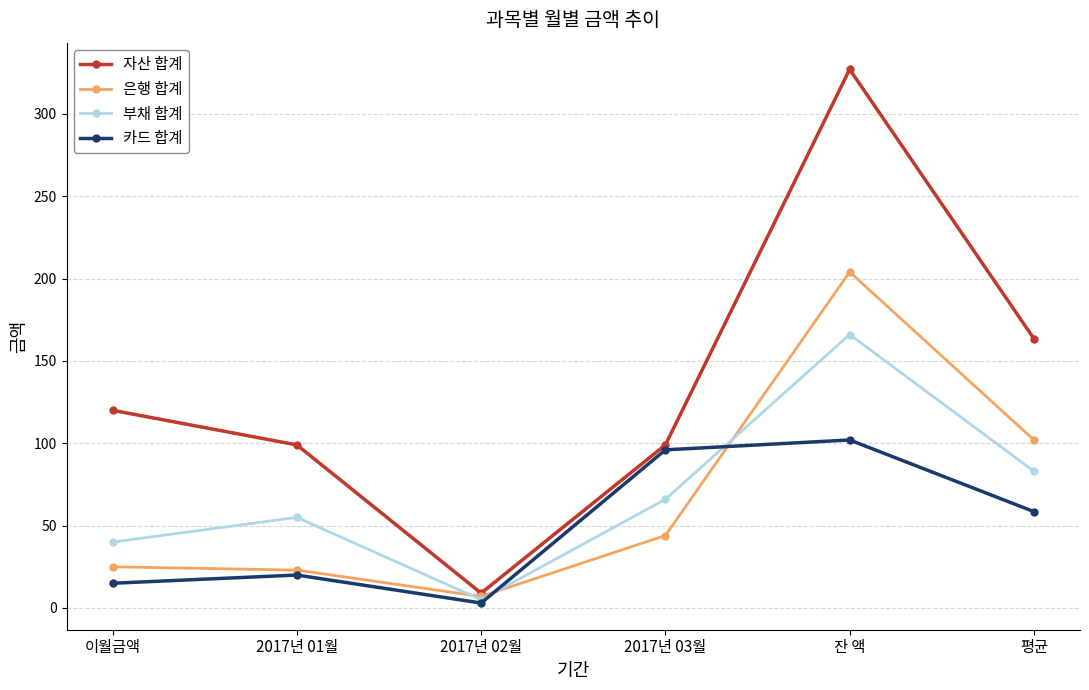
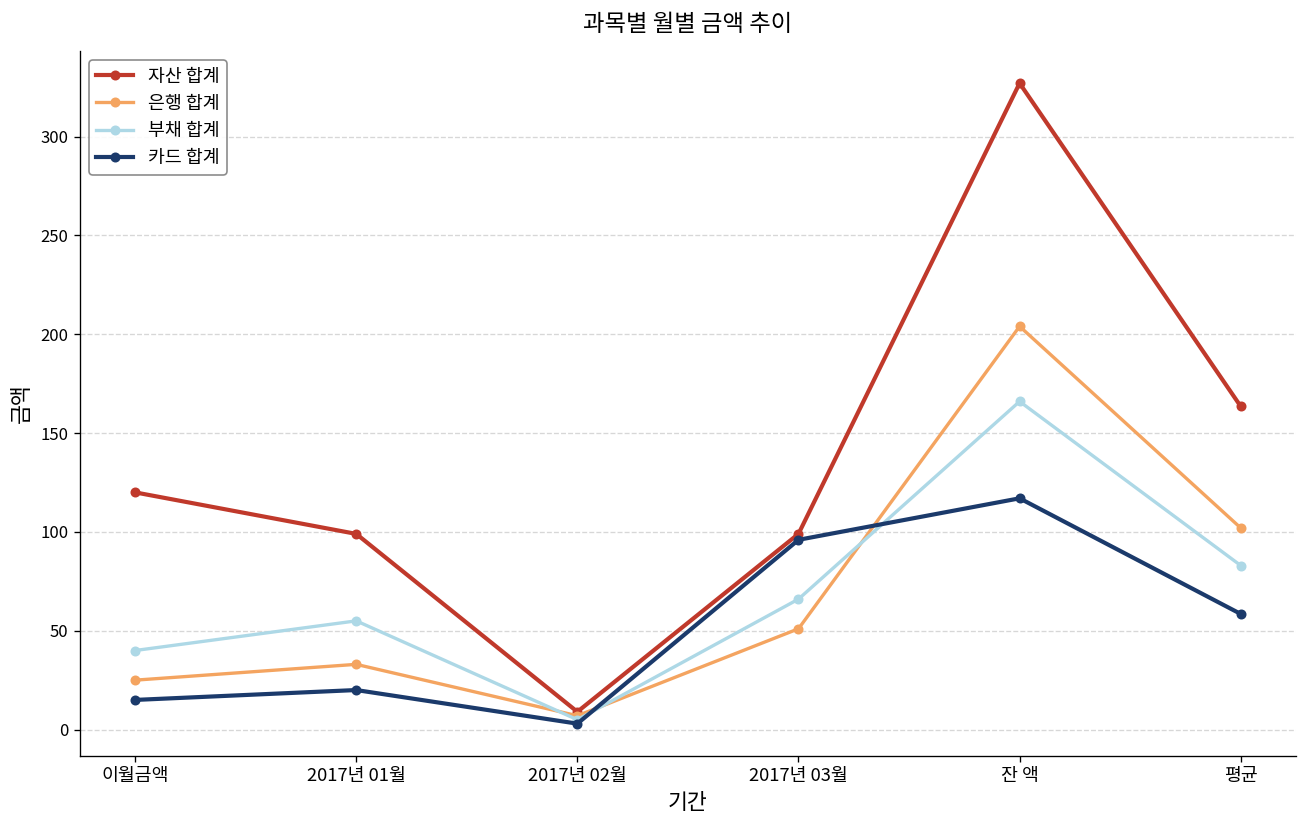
은행 합계, 2017년 01월: 23 -> 33
은행 합계, 2017년 03월: 44 -> 51
카드 합계, 잔 액: 102 -> 117
